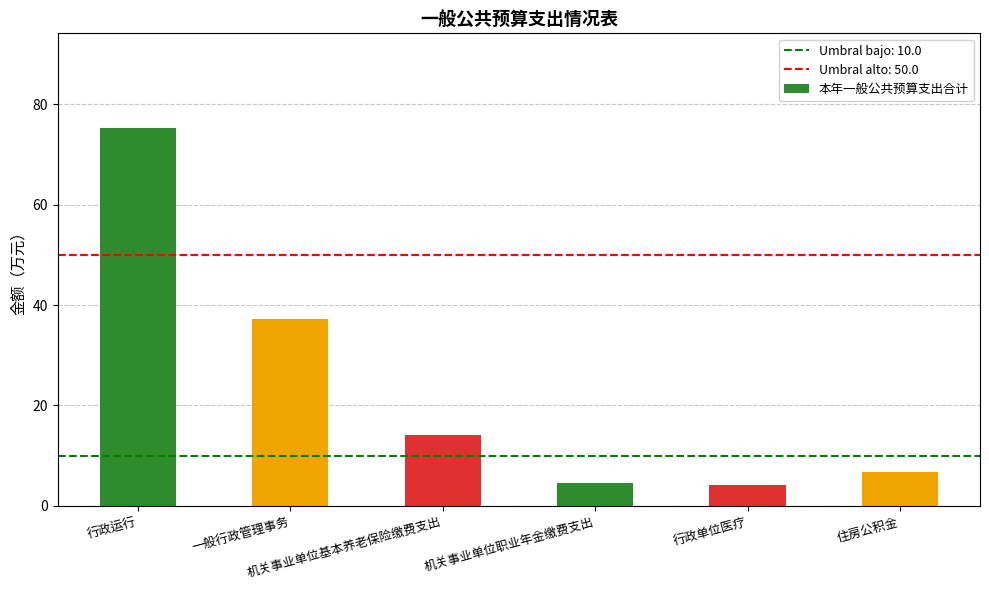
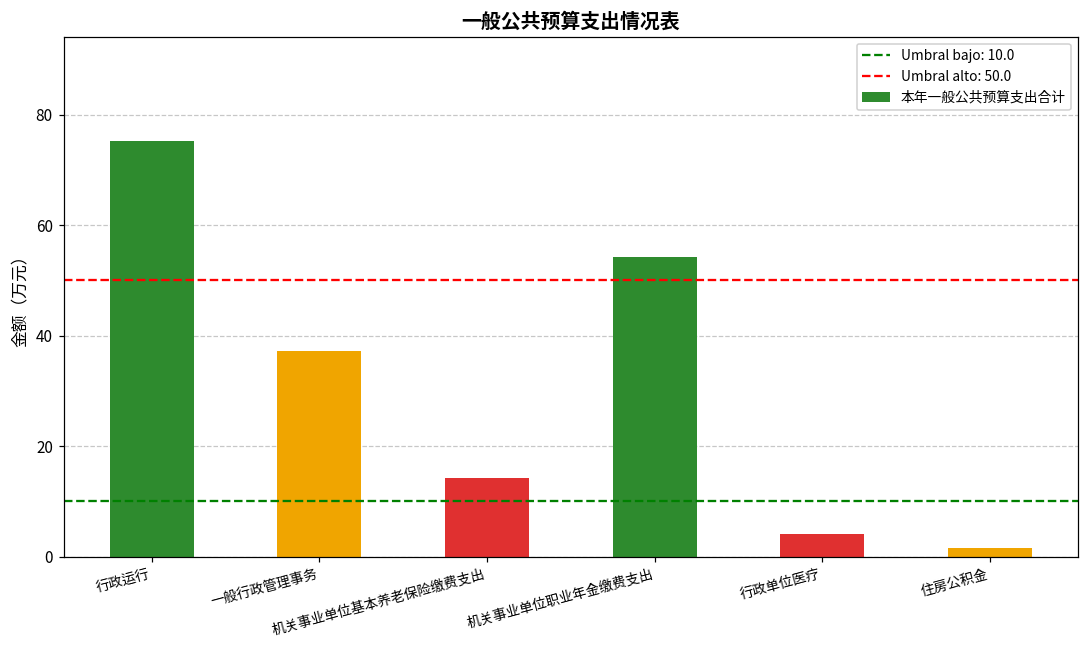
机关事业单位职业年金缴费支出: 4 -> 54
住房公积金: 7 -> 1
